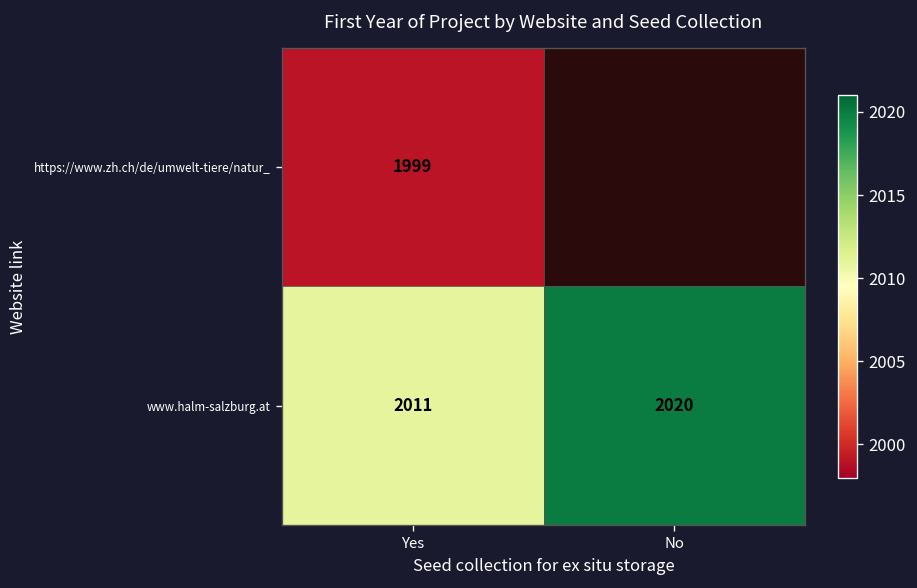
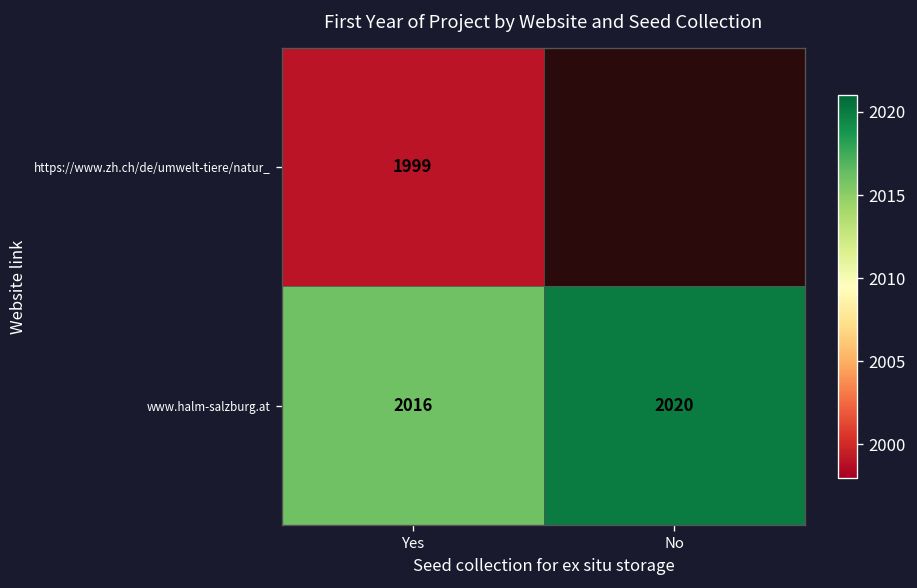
www.halm-salzburg.at, Yes: 2011 -> 2016
